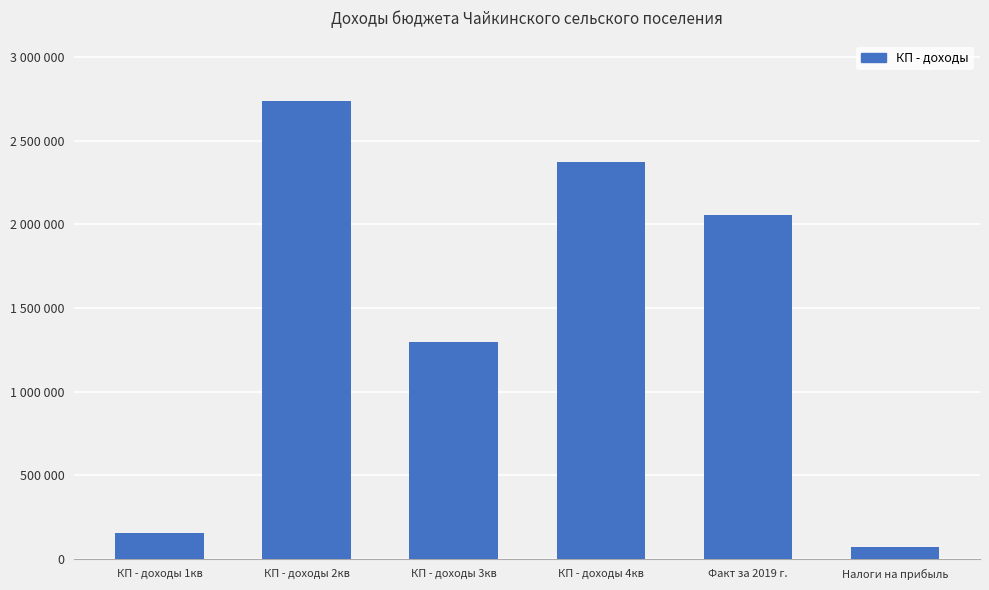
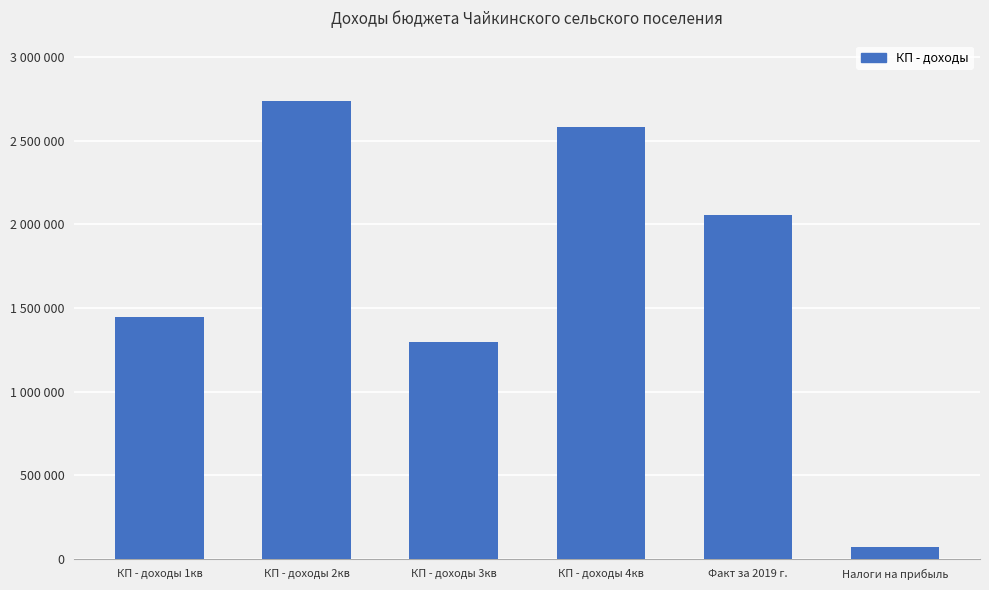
КП - доходы 1кв: 160000 -> 1450000
КП - доходы 4кв: 2370000 -> 2580000
